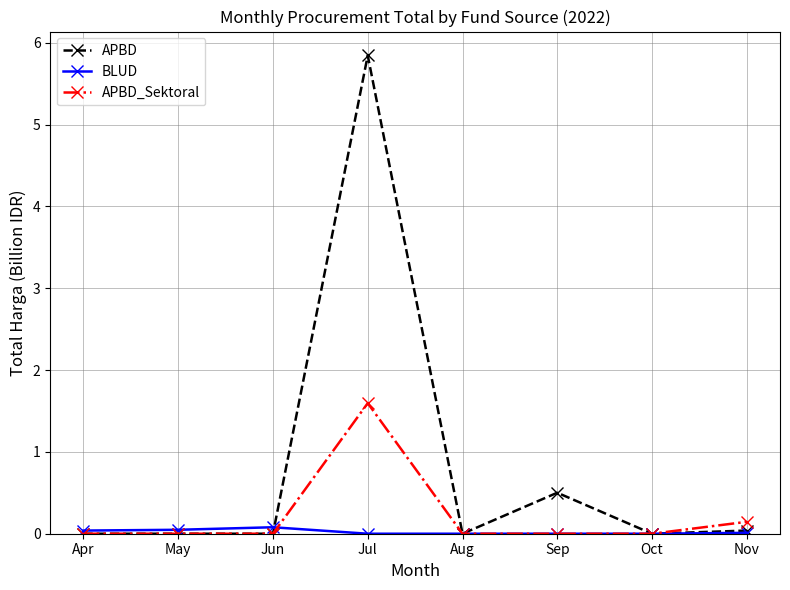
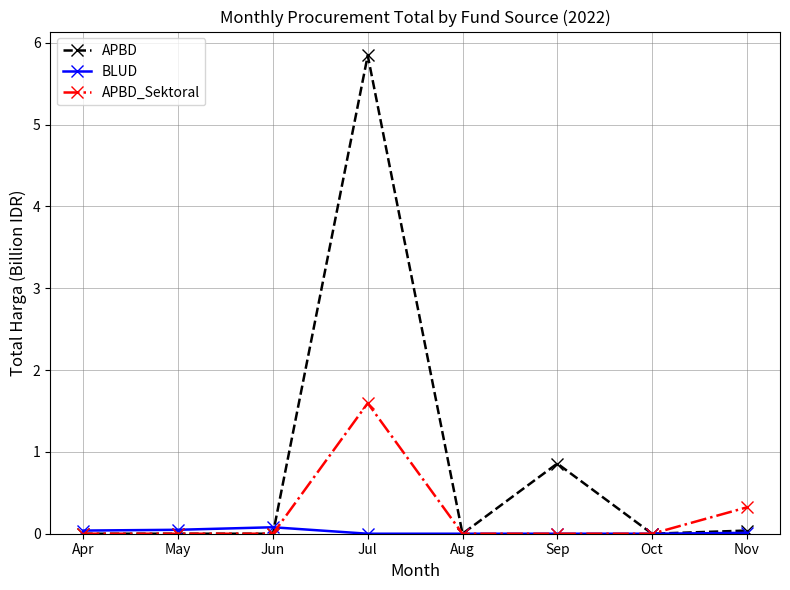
APBD, Sep: 0.5 -> 0.9
APBD_Sektoral, Nov: 0.1 -> 0.3
